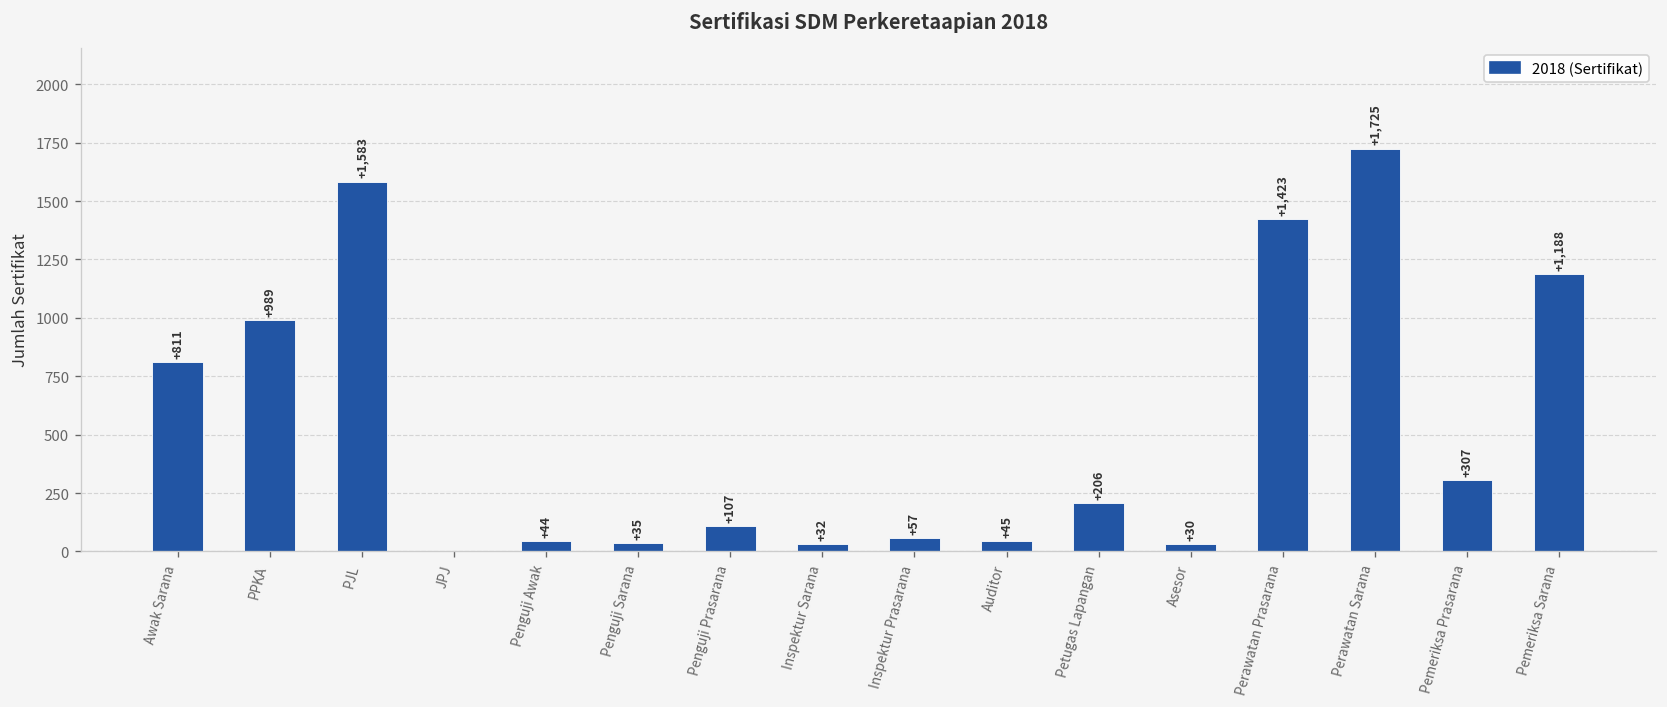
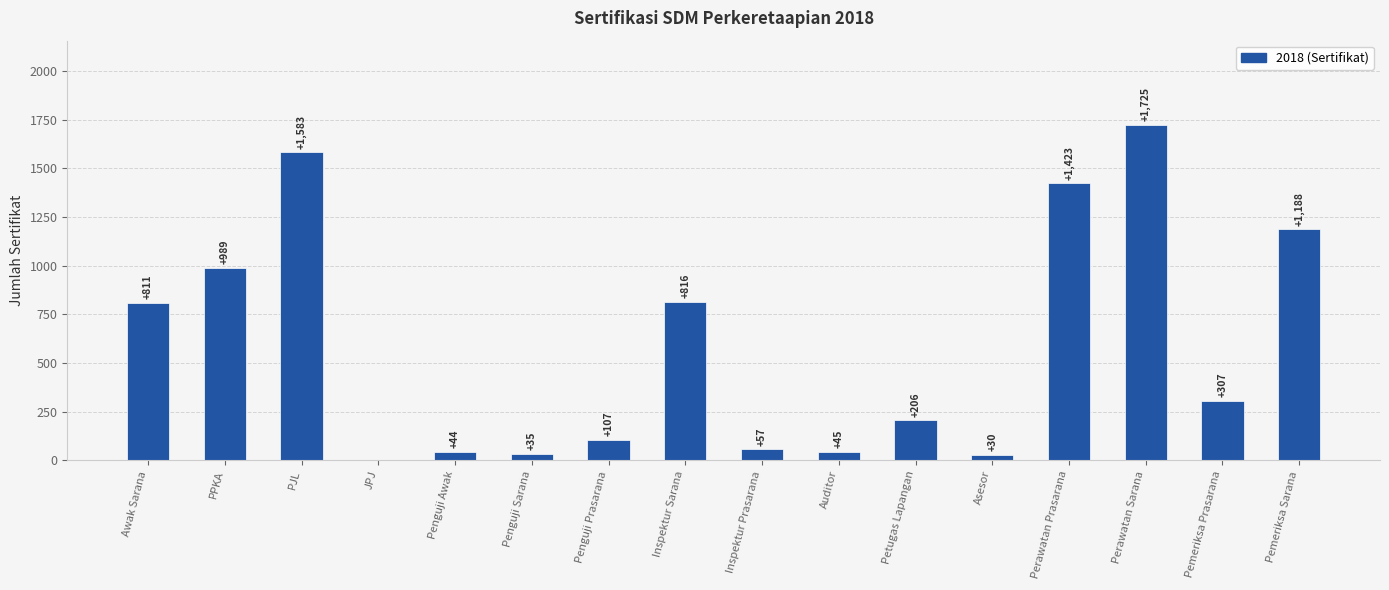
Inspektur Sarana: +32 -> +816
